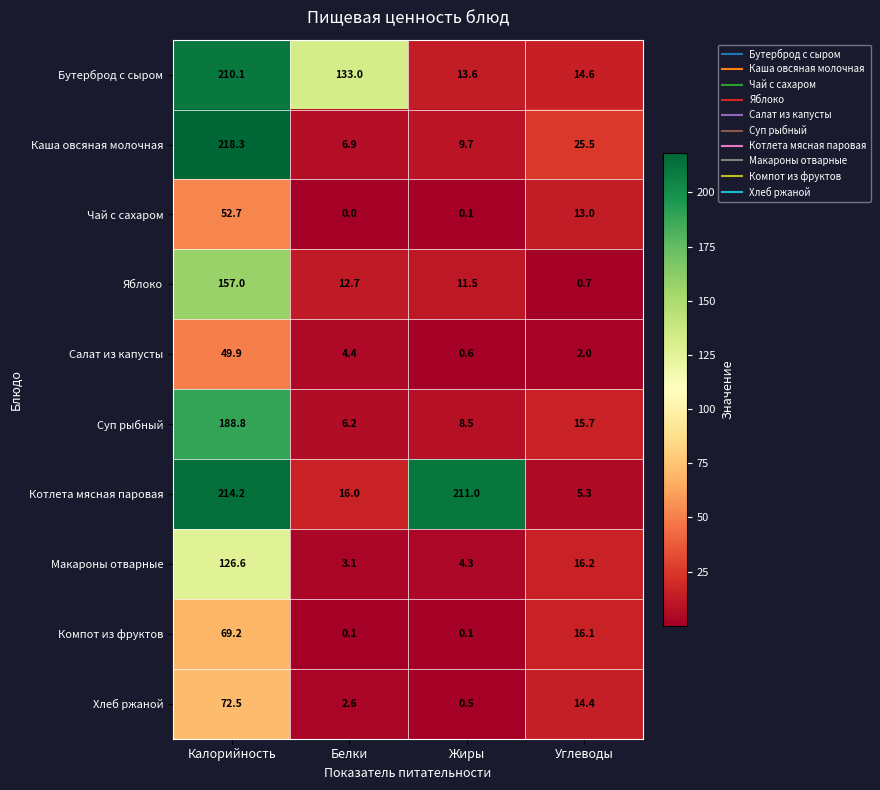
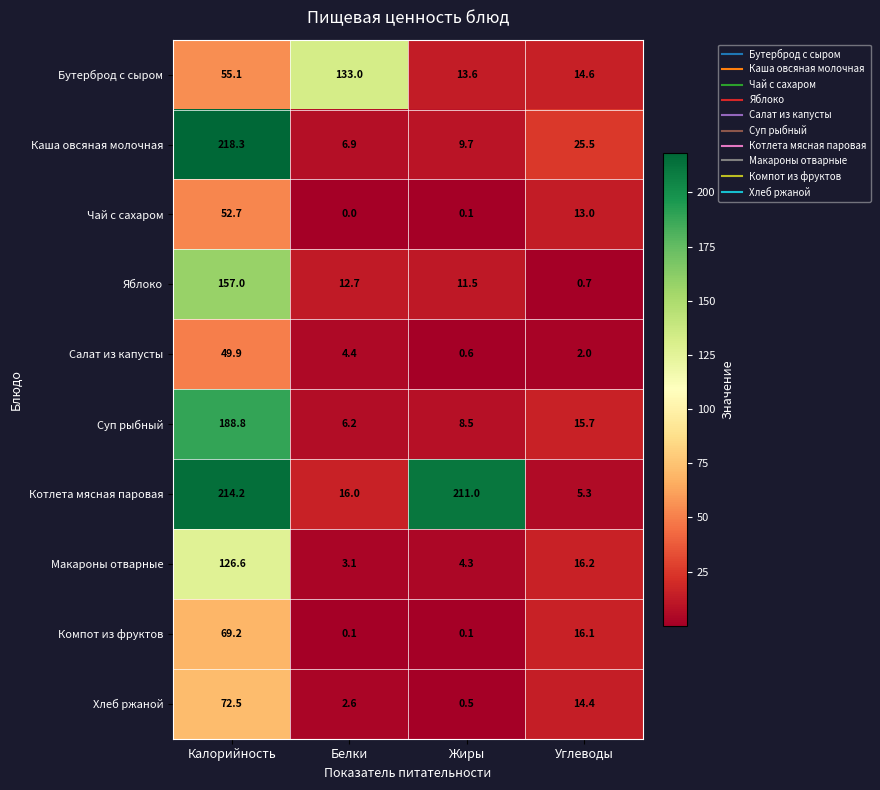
Бутерброд с сыром, Калорийность: 210.1 -> 55.1
